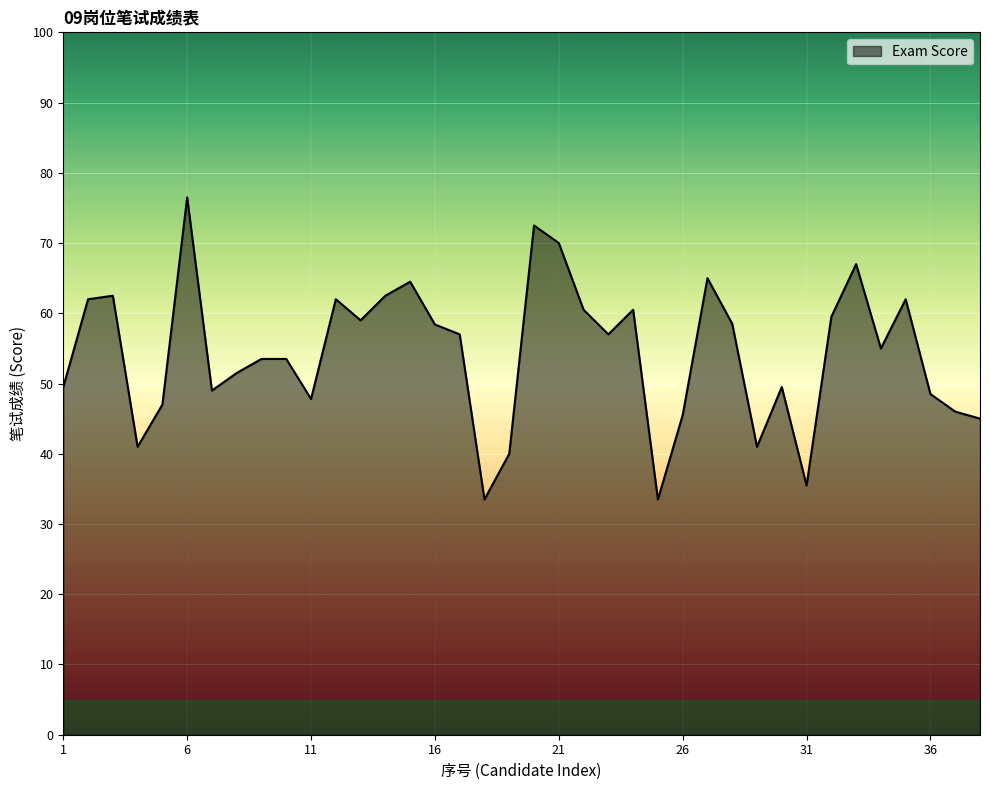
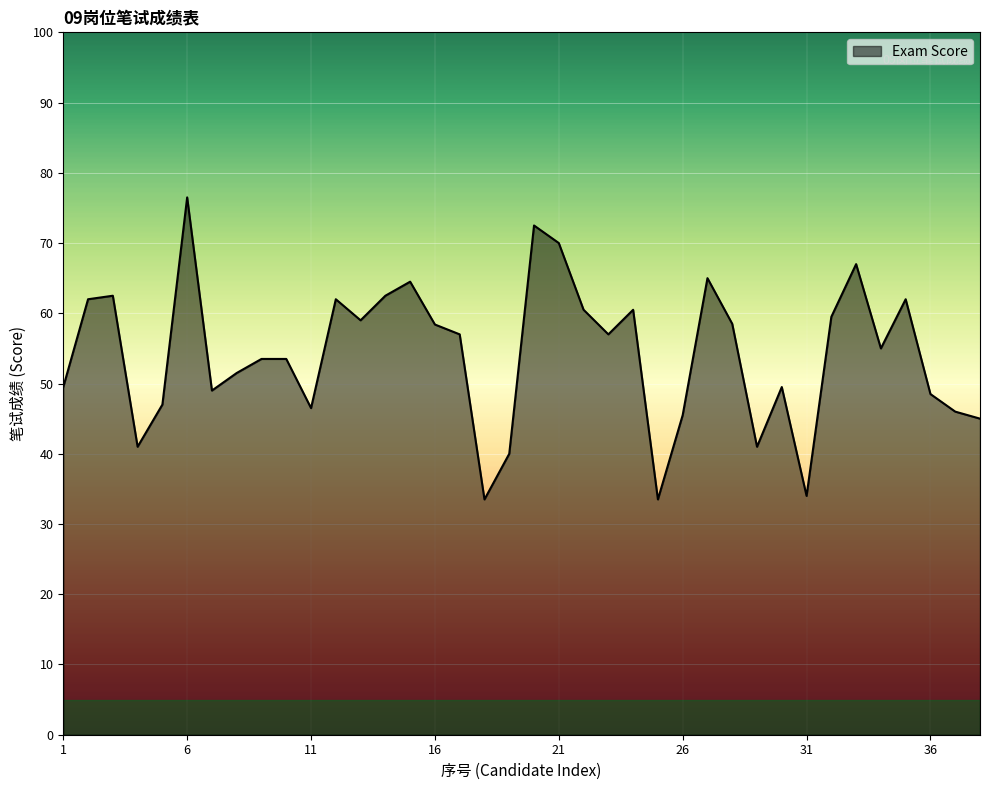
11: 48 -> 47
31: 36 -> 34
